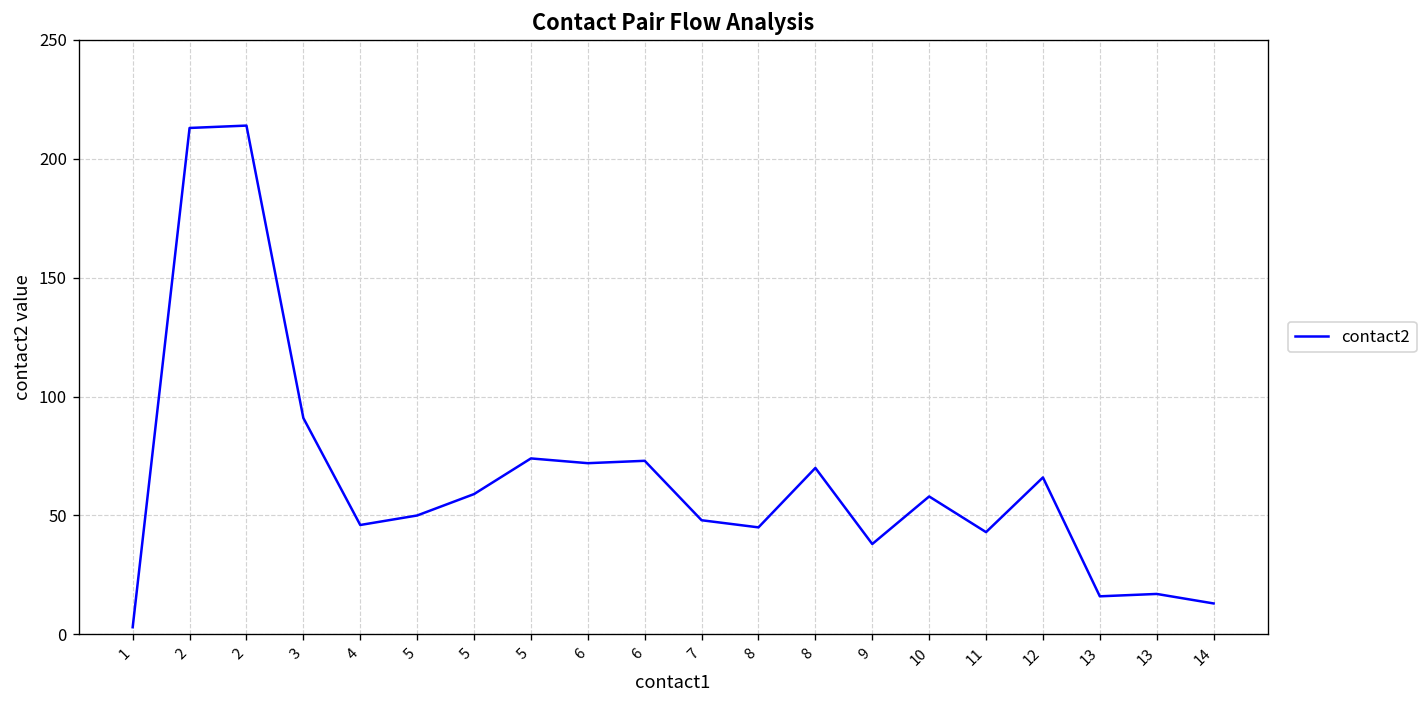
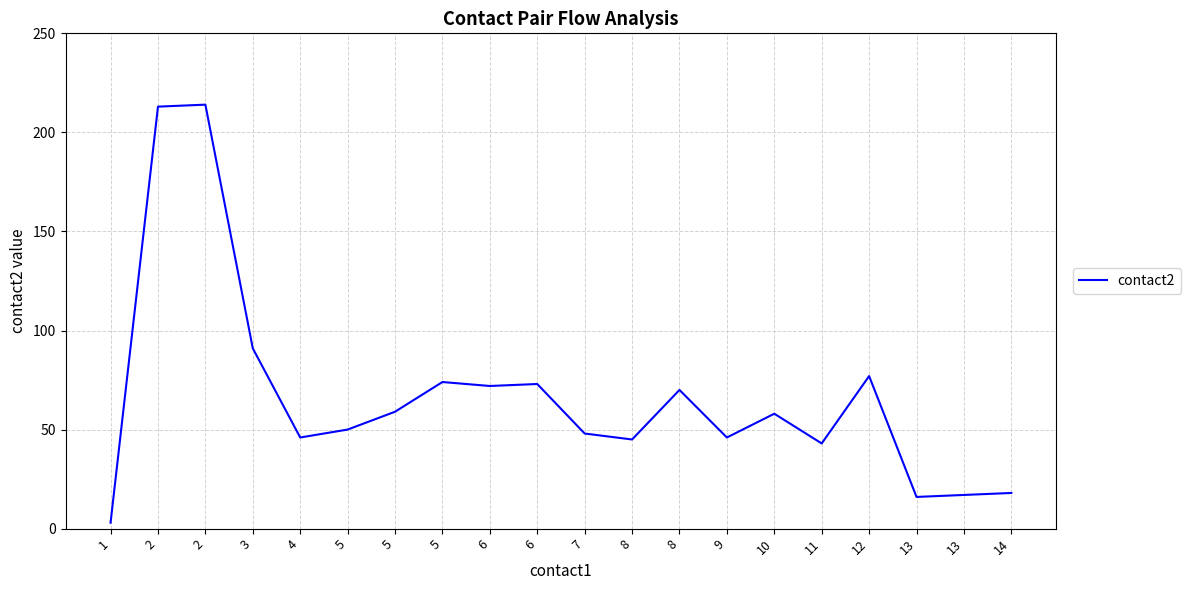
9: 38 -> 46
12: 66 -> 77
14: 13 -> 18
